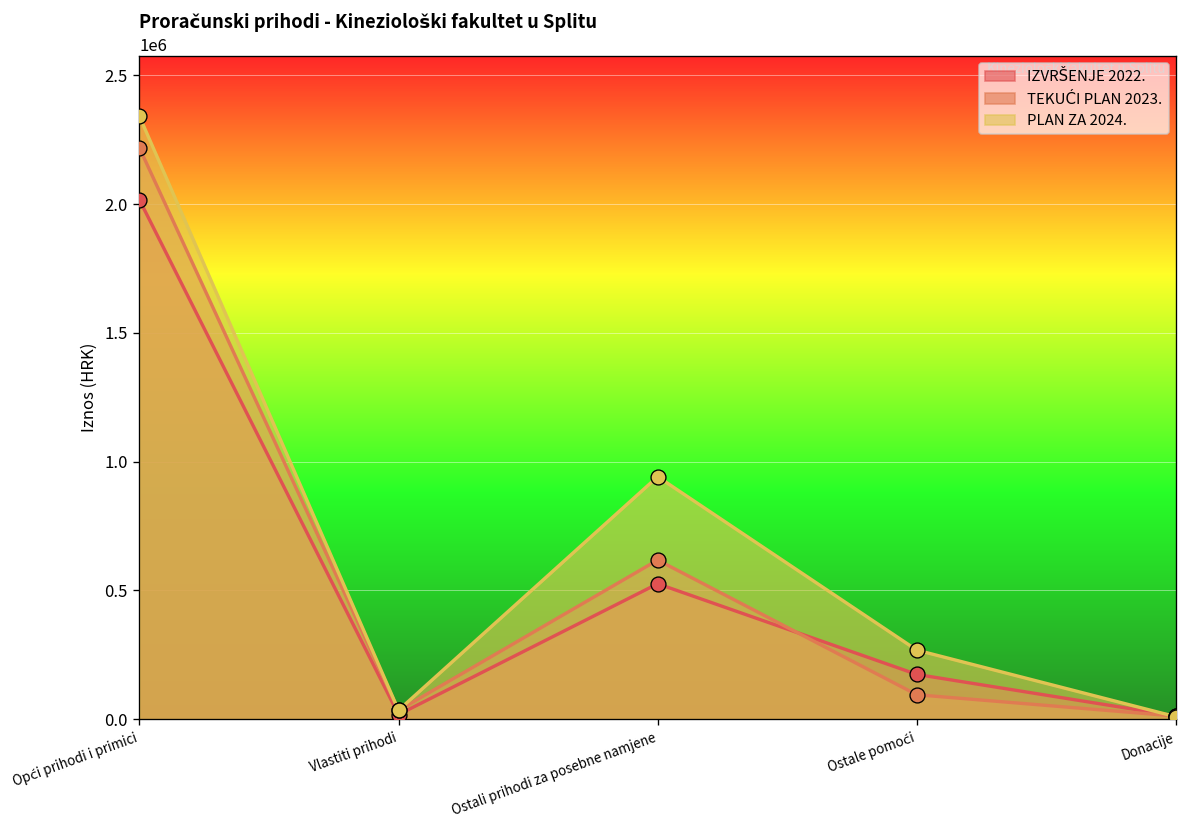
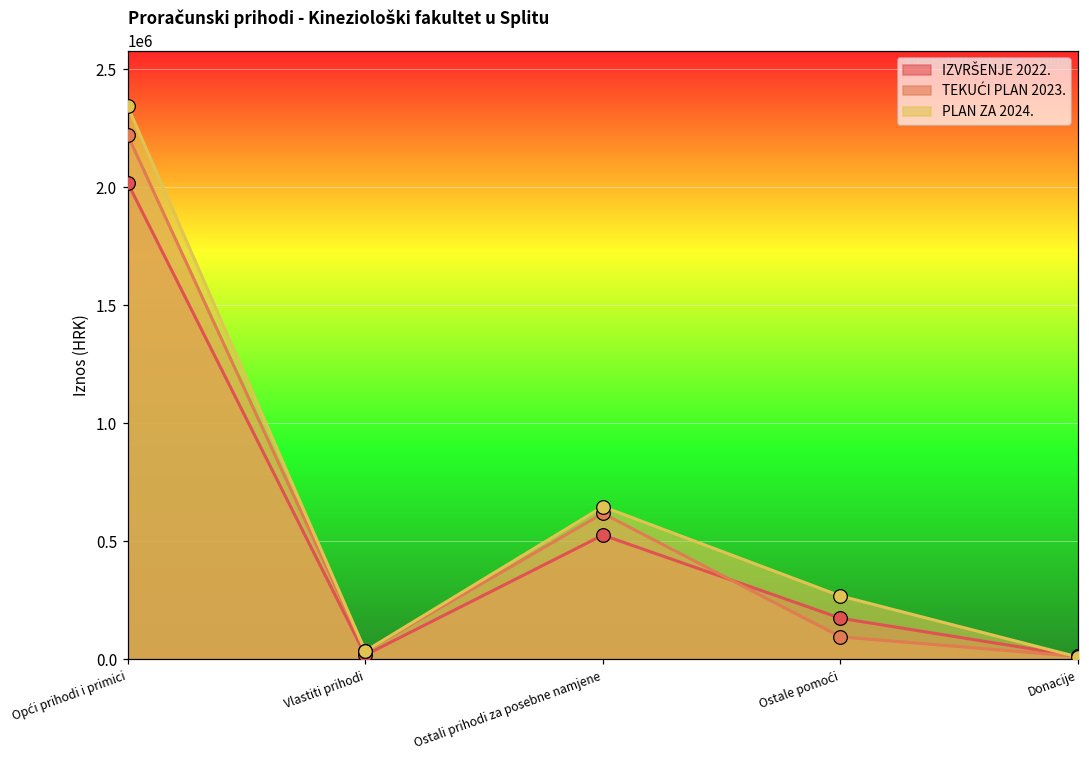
PLAN ZA 2024., Ostali prihodi za posebne namjene: 940000 -> 650000
